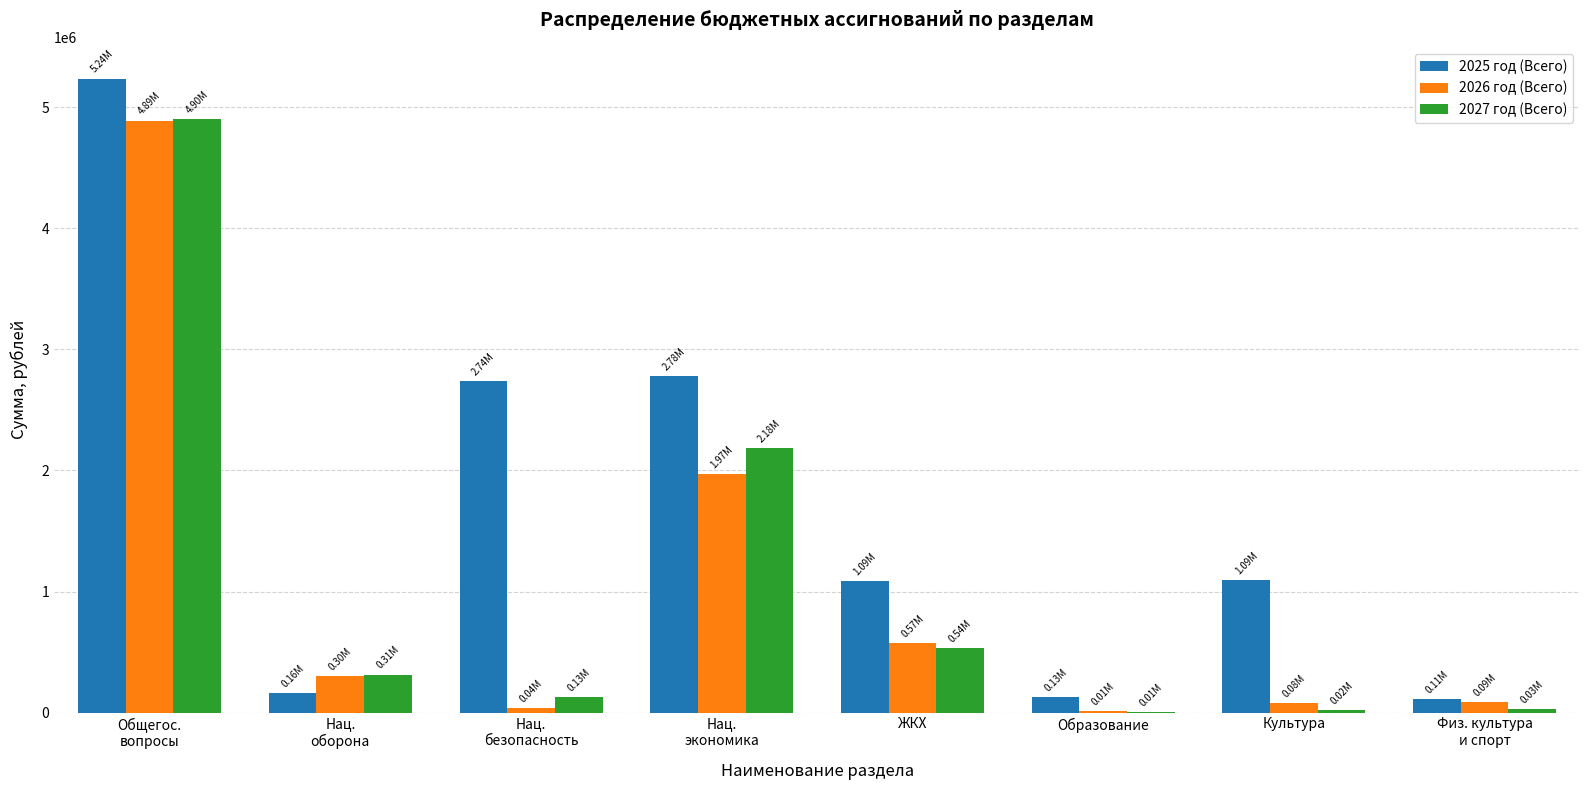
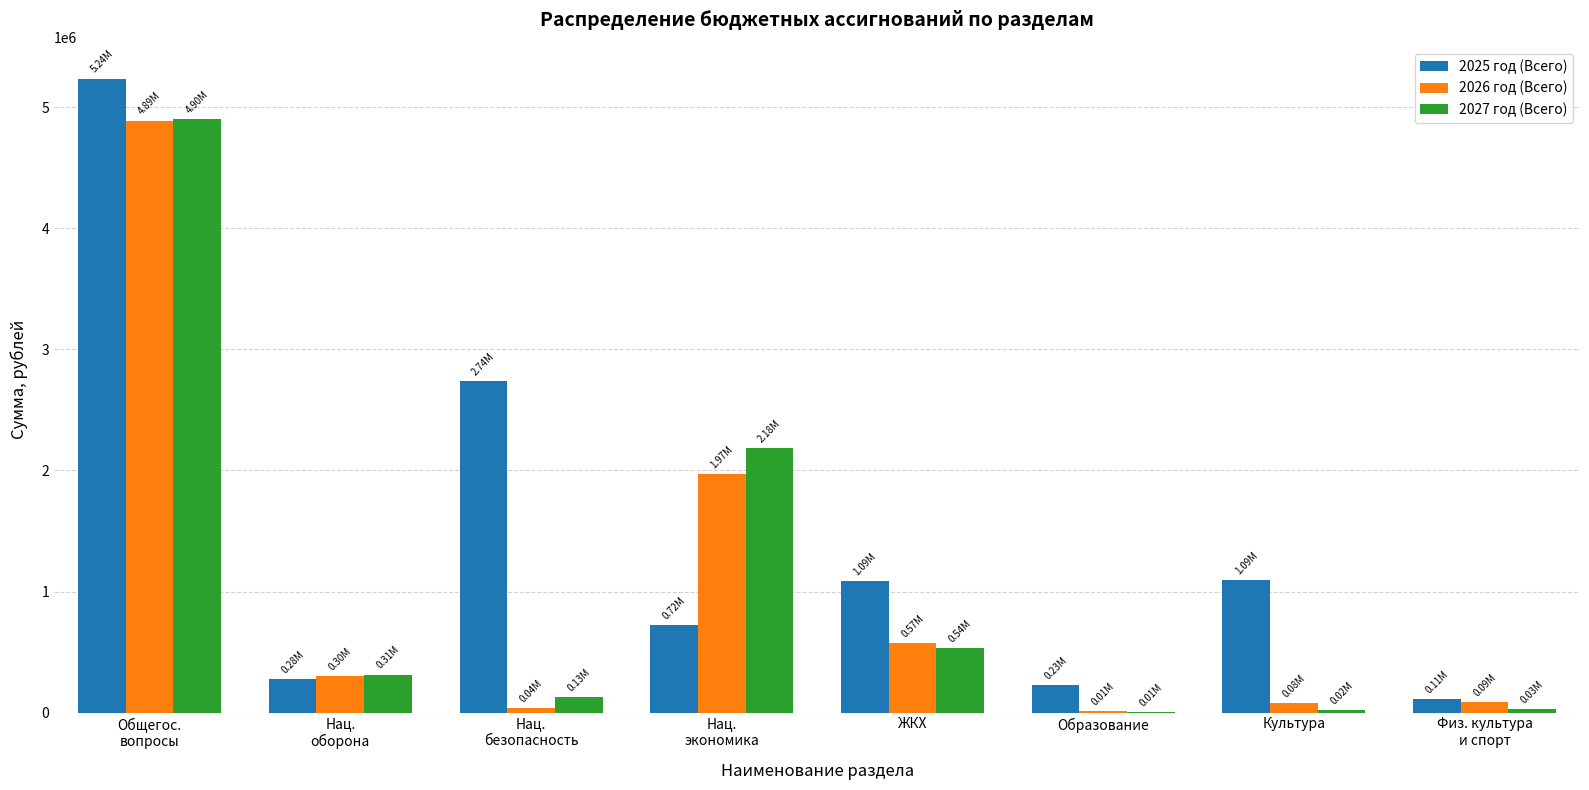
2025 год (Всего), Нац. оборона: 0.16M -> 0.28M
2025 год (Всего), Нац. экономика: 2.78M -> 0.72M
2025 год (Всего), Образование: 0.13M -> 0.23M
